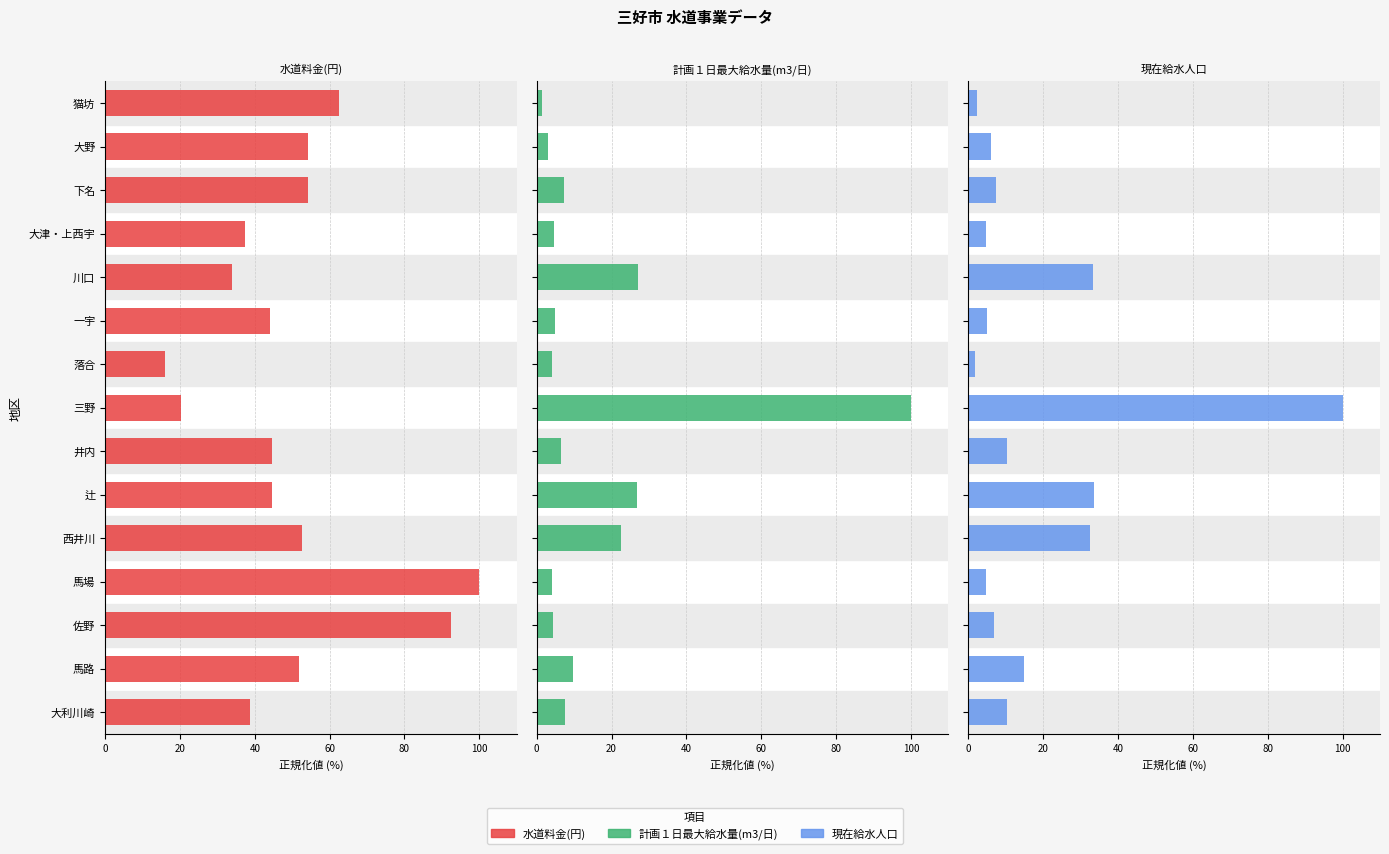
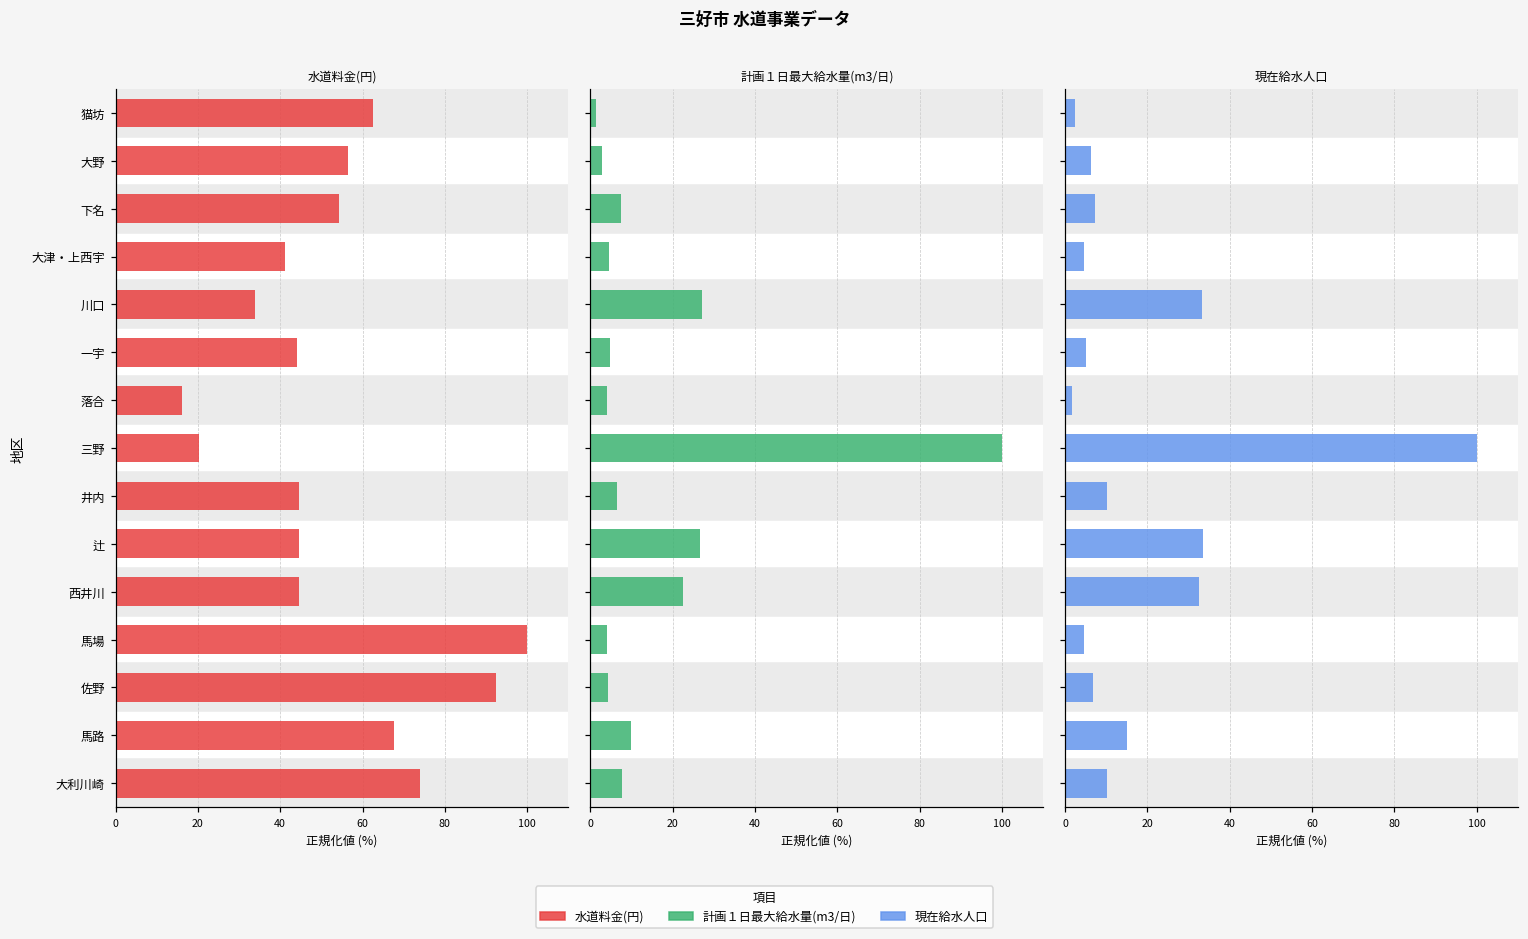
水道料金(円), 大野: 54 -> 57
水道料金(円), 大津・上西宇: 37 -> 41
水道料金(円), 西井川: 53 -> 45
水道料金(円), 馬路: 52 -> 68
水道料金(円), 大利川崎: 39 -> 74
